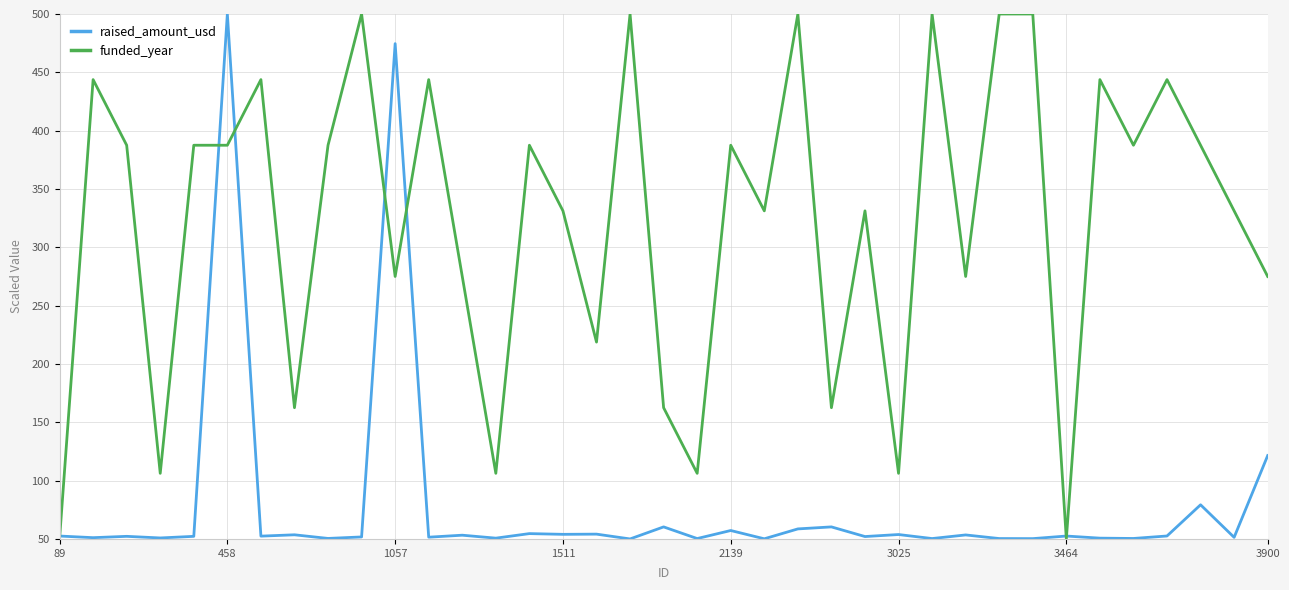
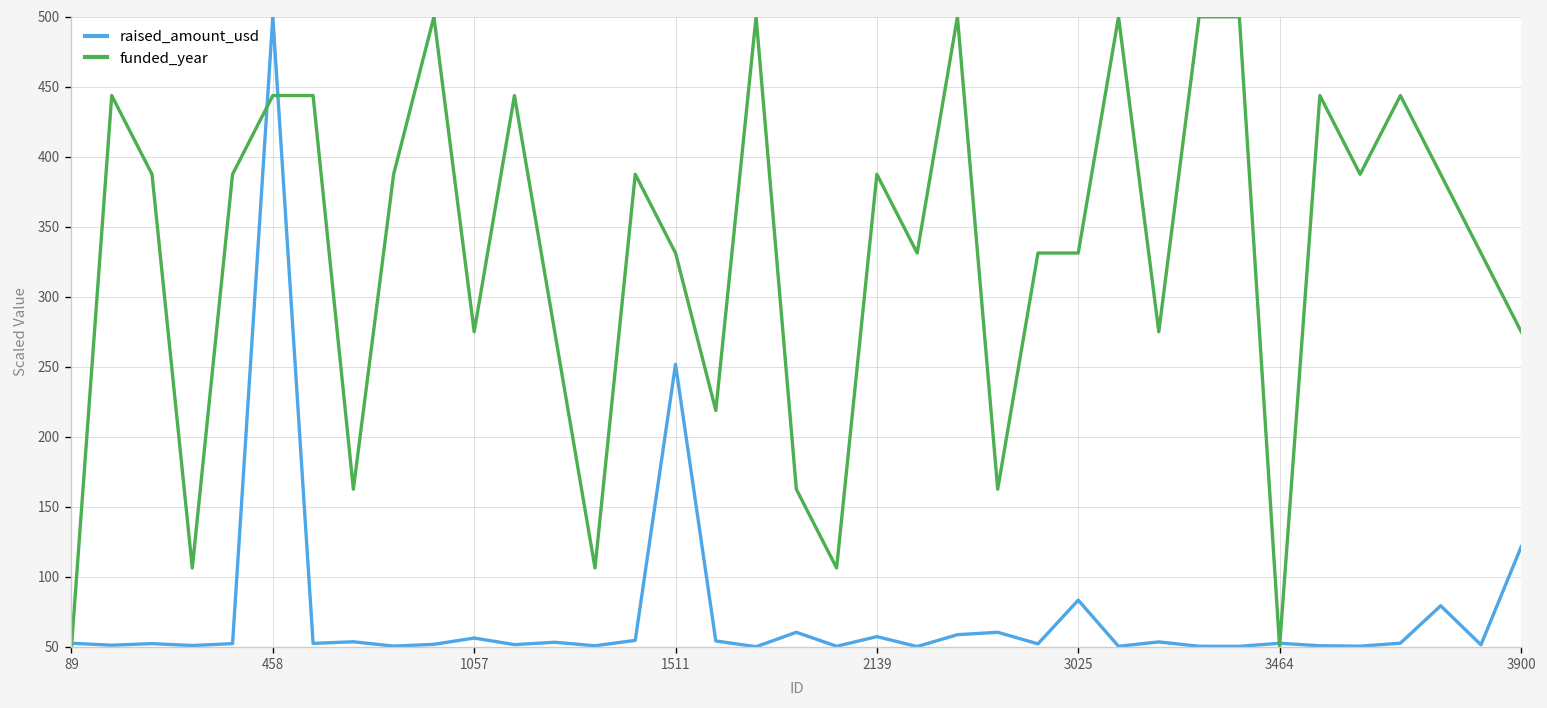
funded_year, 458: 388 -> 444
raised_amount_usd, 1057: 475 -> 56
raised_amount_usd, 1511: 54 -> 252
raised_amount_usd, 3025: 54 -> 83
funded_year, 3025: 106 -> 331
